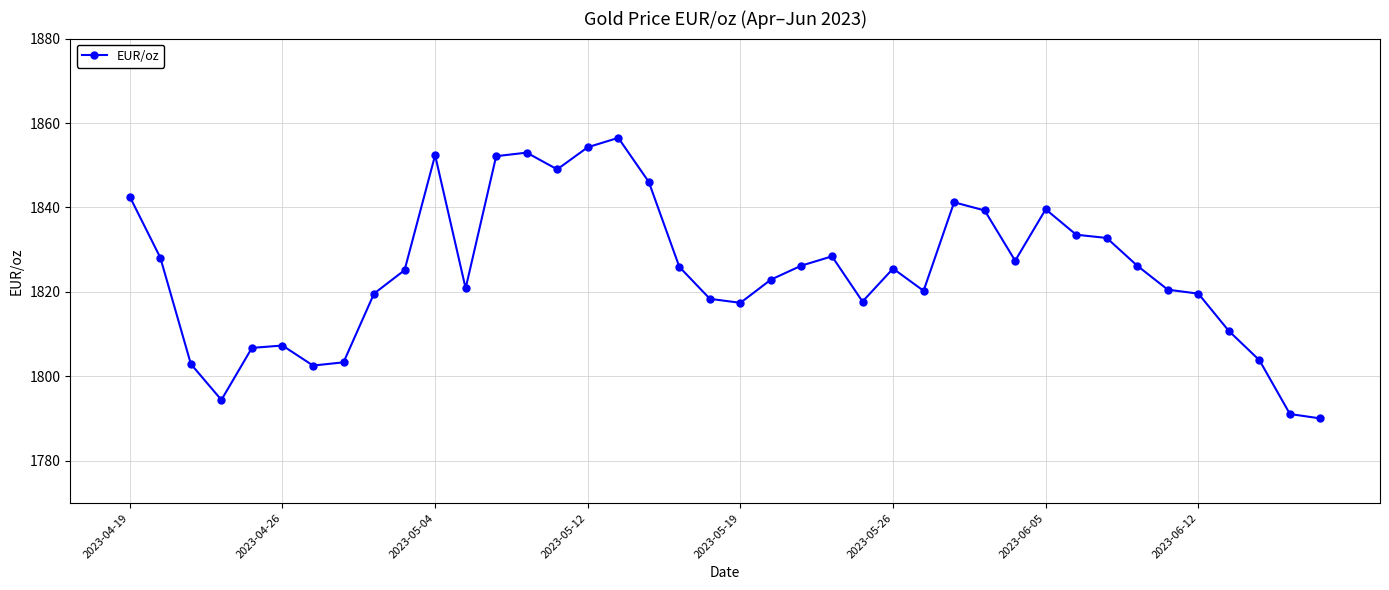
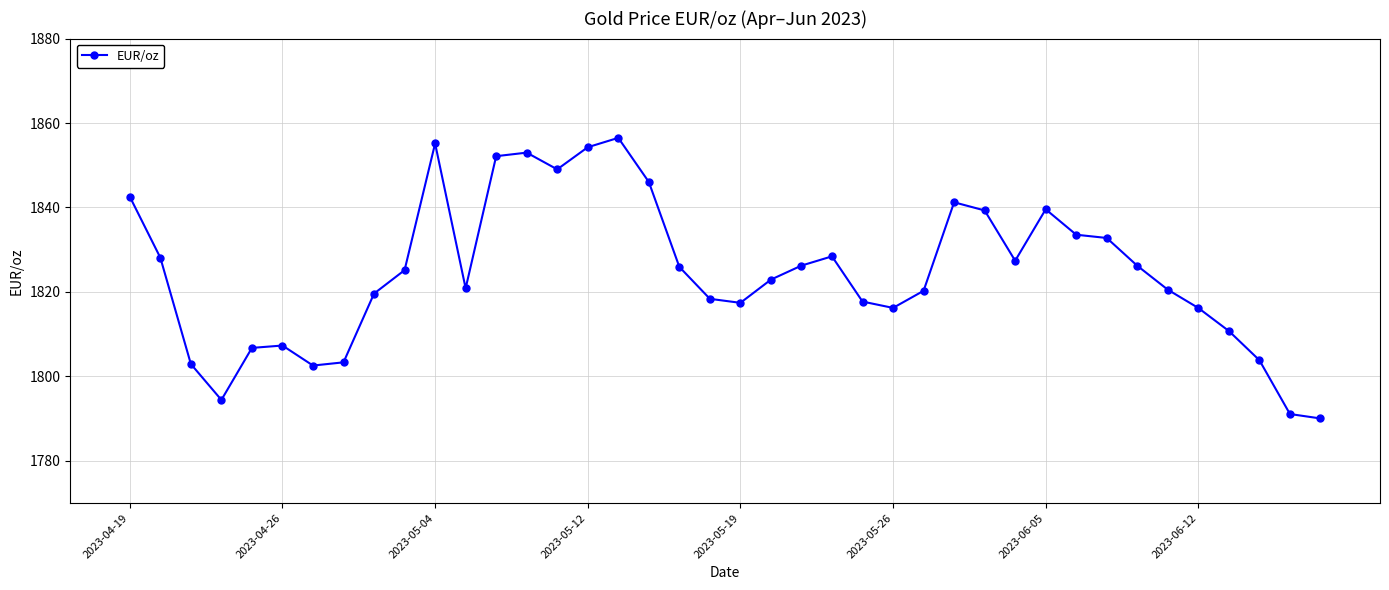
2023-05-04: 1852 -> 1855
2023-05-26: 1826 -> 1816
2023-06-12: 1820 -> 1816
